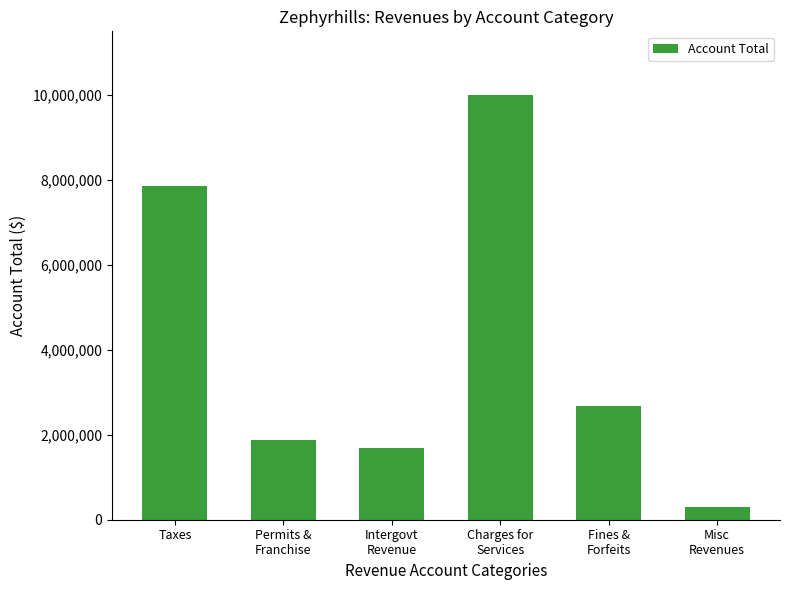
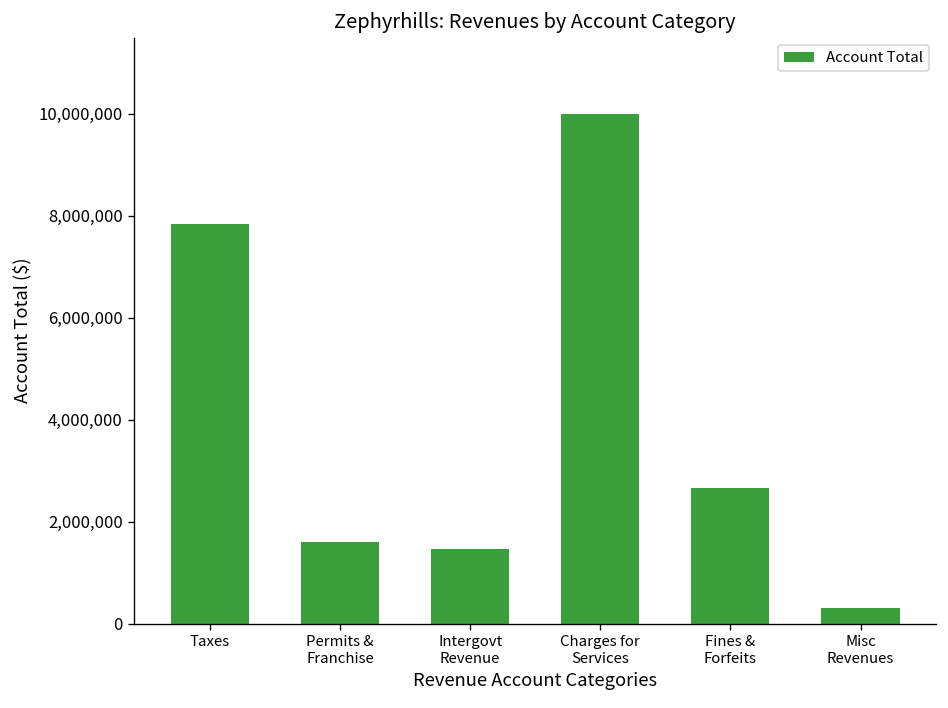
Permits & Franchise: 1,900,000 -> 1,600,000
Intergovt Revenue: 1,700,000 -> 1,500,000
